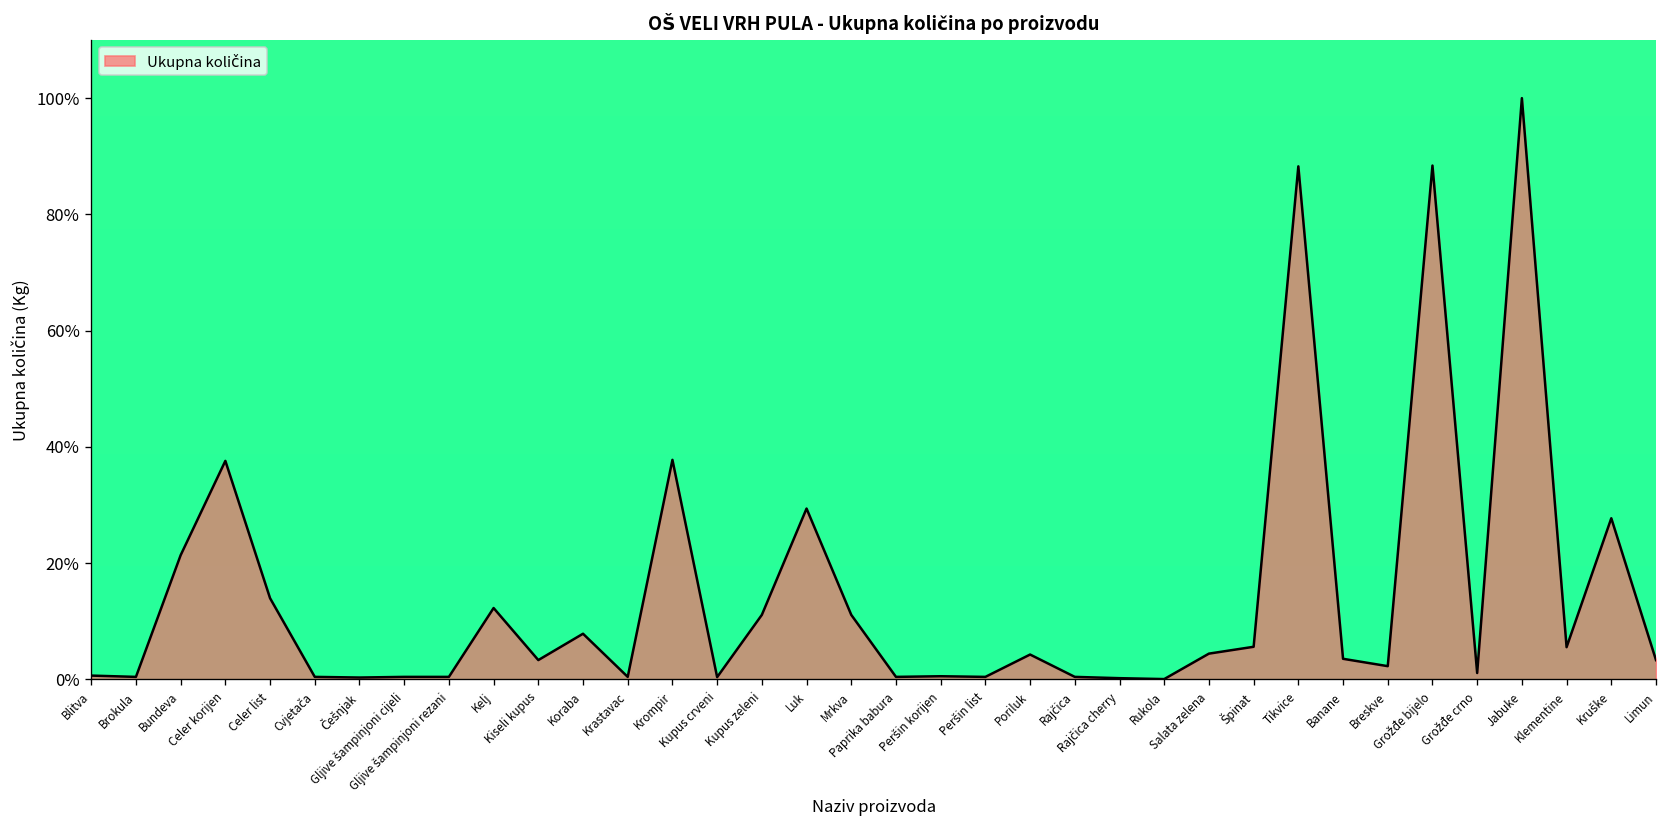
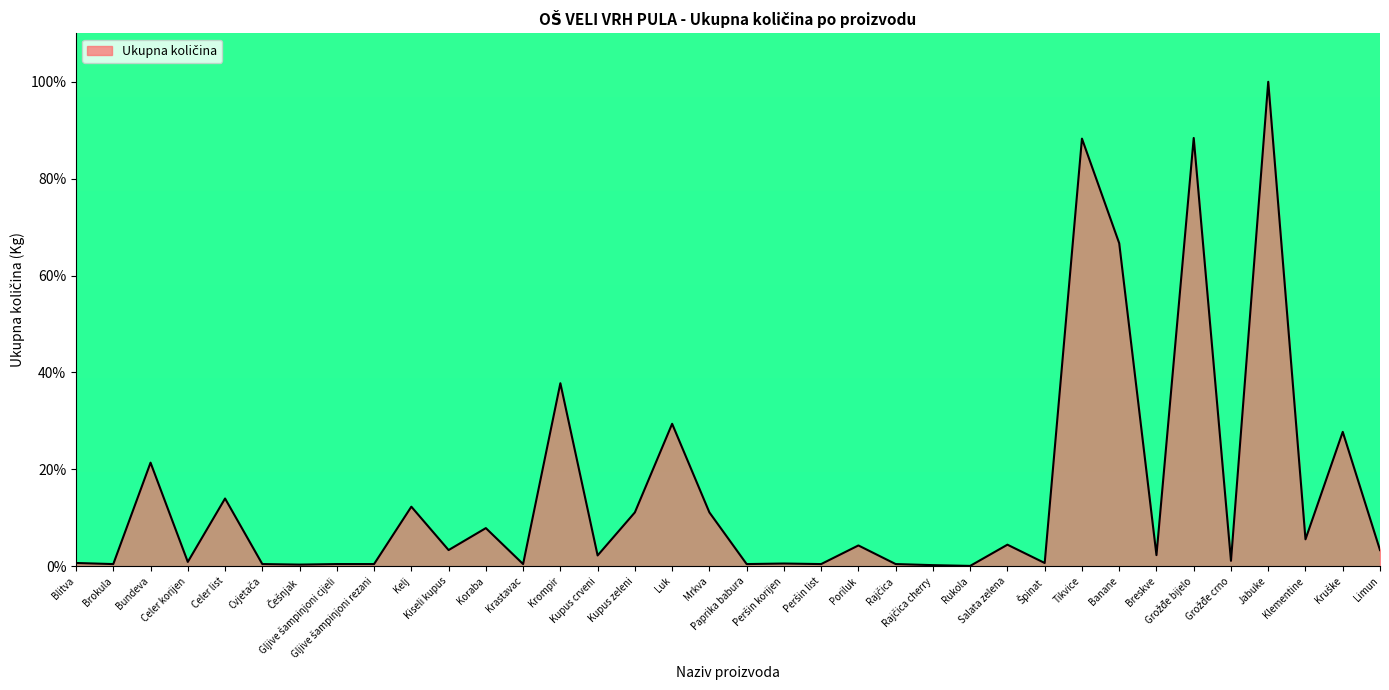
Celer korijen: 38% -> 1%
Kupus crveni: 0% -> 2%
Špinat: 6% -> 1%
Banane: 4% -> 67%
